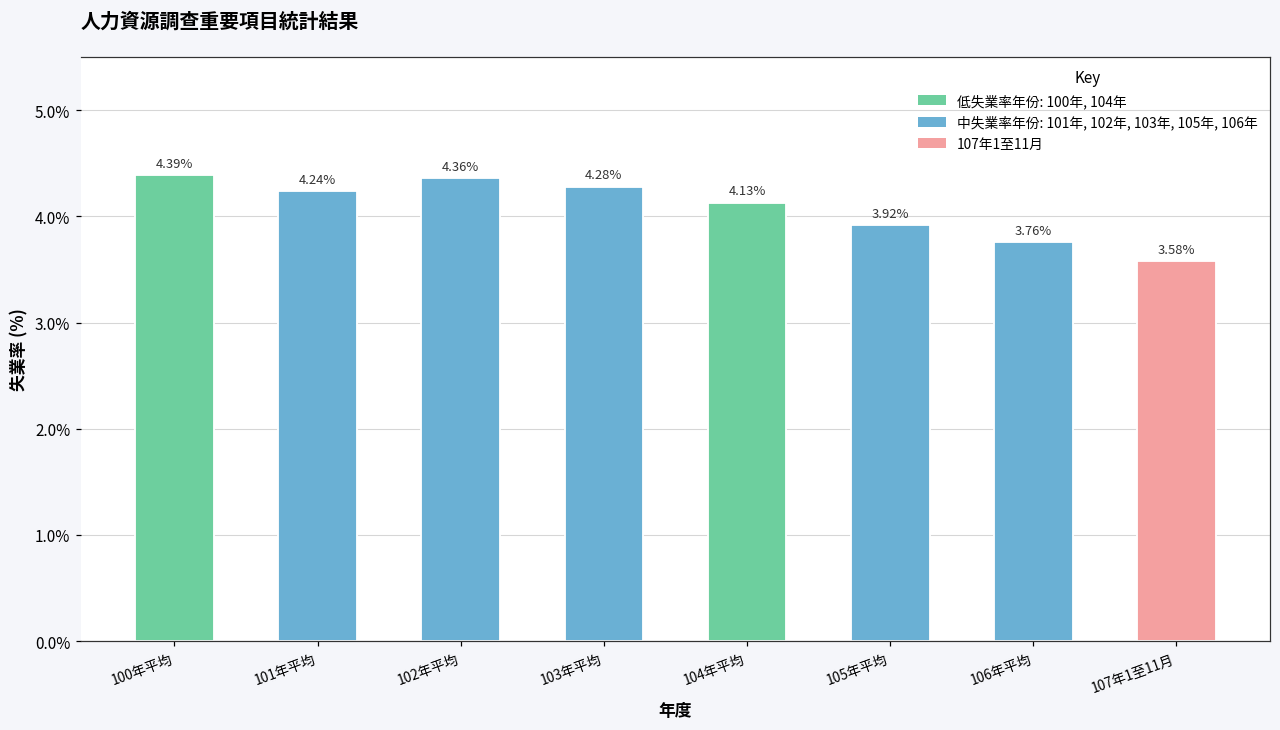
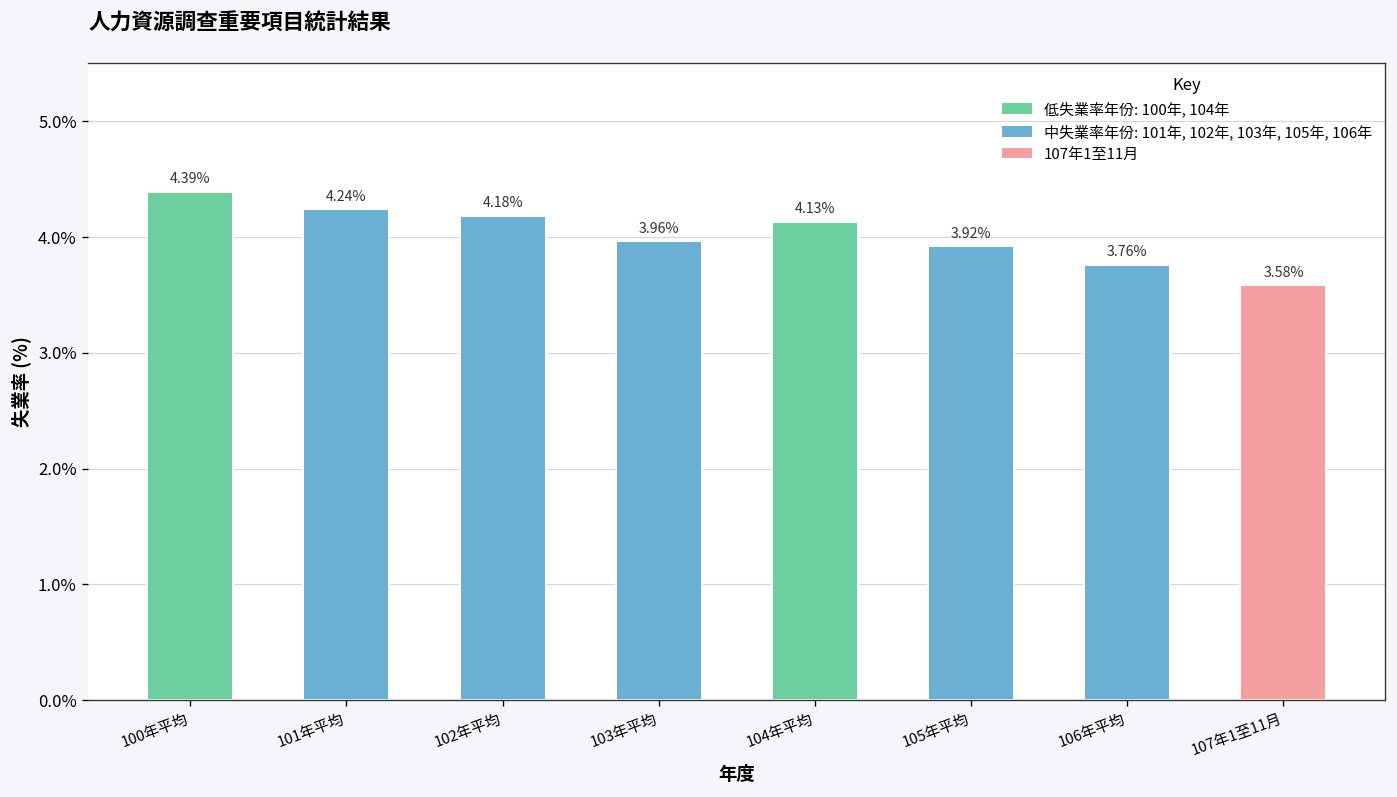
102年平均: 4.36% -> 4.18%
103年平均: 4.28% -> 3.96%
